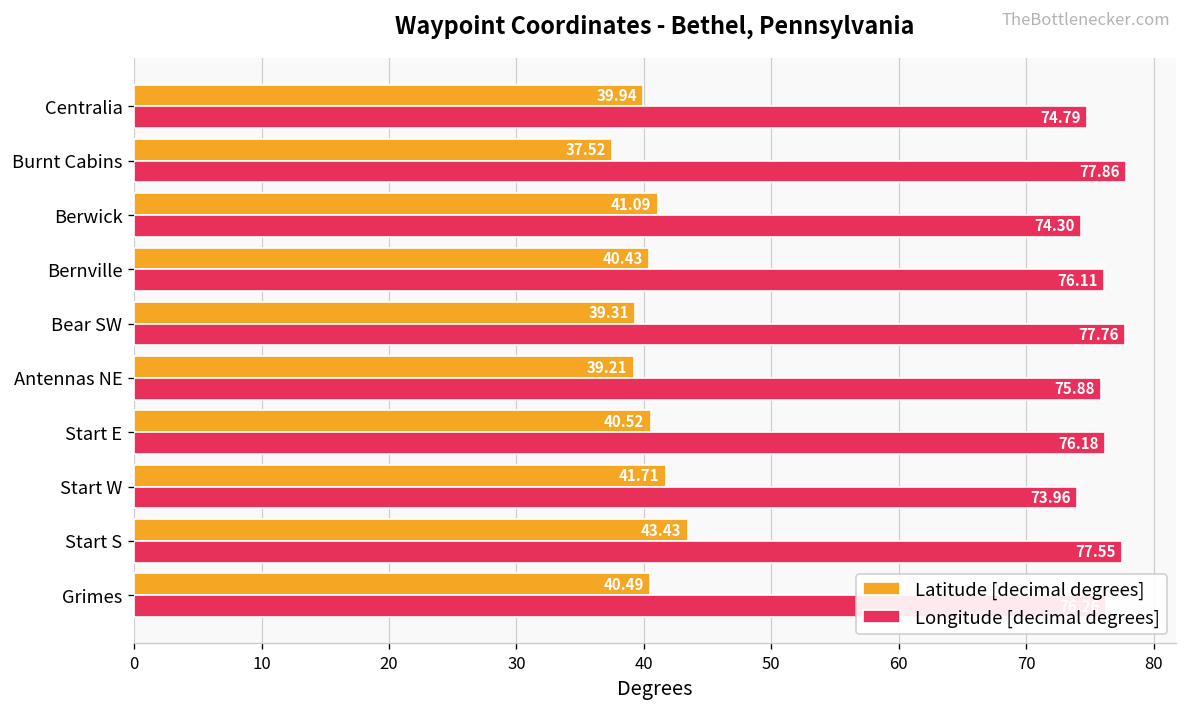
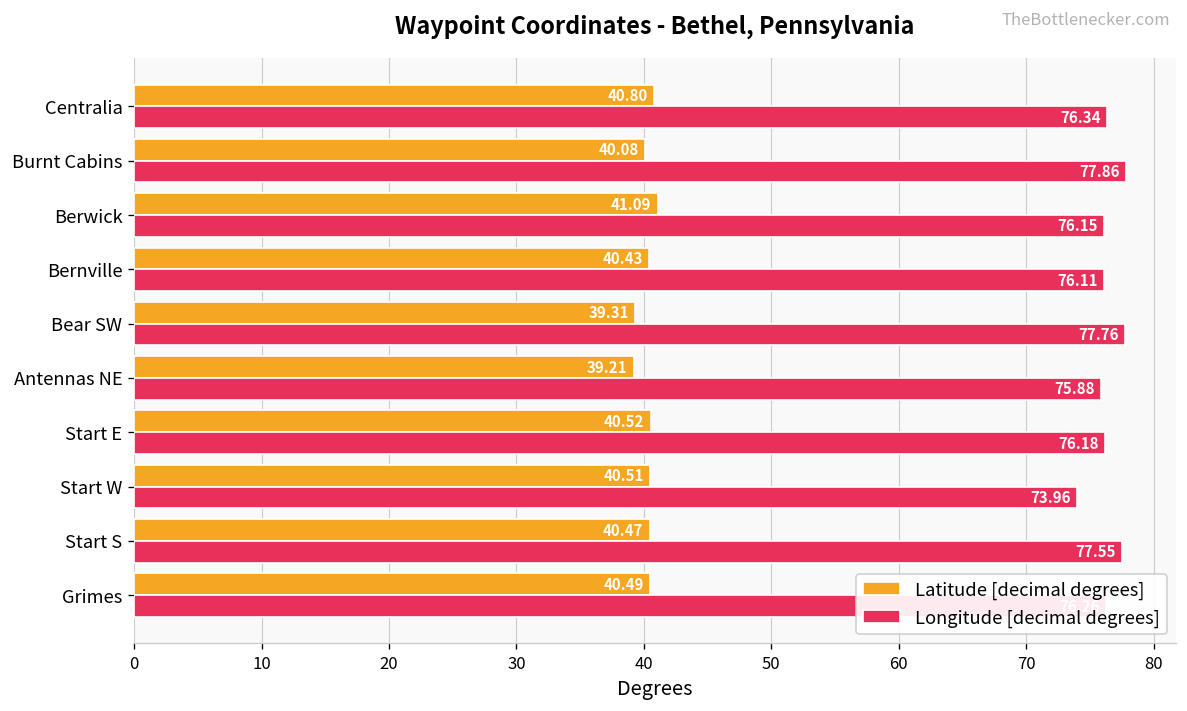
Latitude [decimal degrees], Centralia: 39.94 -> 40.80
Longitude [decimal degrees], Centralia: 74.79 -> 76.34
Latitude [decimal degrees], Burnt Cabins: 37.52 -> 40.08
Longitude [decimal degrees], Berwick: 74.30 -> 76.15
Latitude [decimal degrees], Start W: 41.71 -> 40.51
Latitude [decimal degrees], Start S: 43.43 -> 40.47
